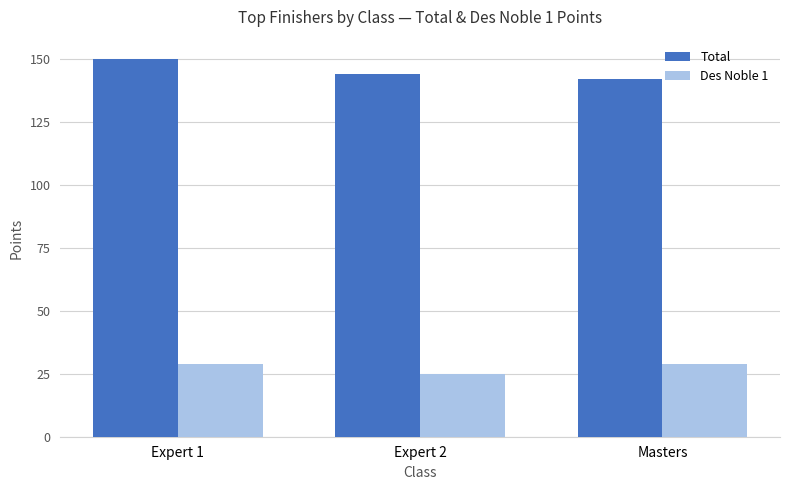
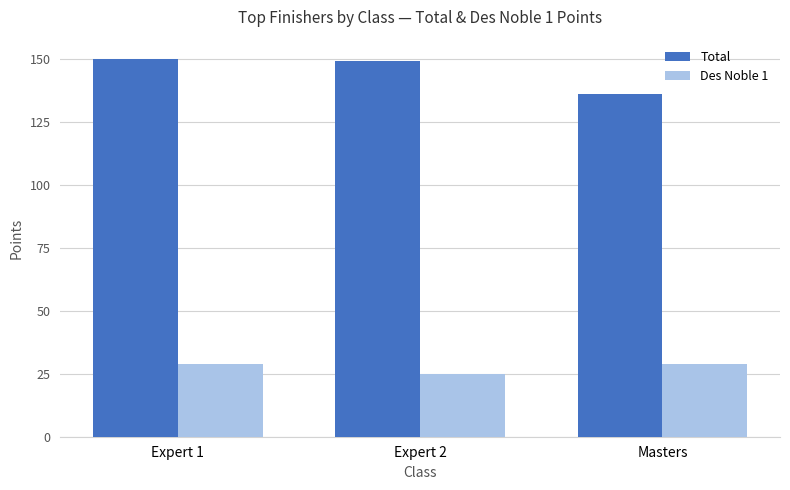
Total, Expert 2: 144 -> 149
Total, Masters: 142 -> 136
